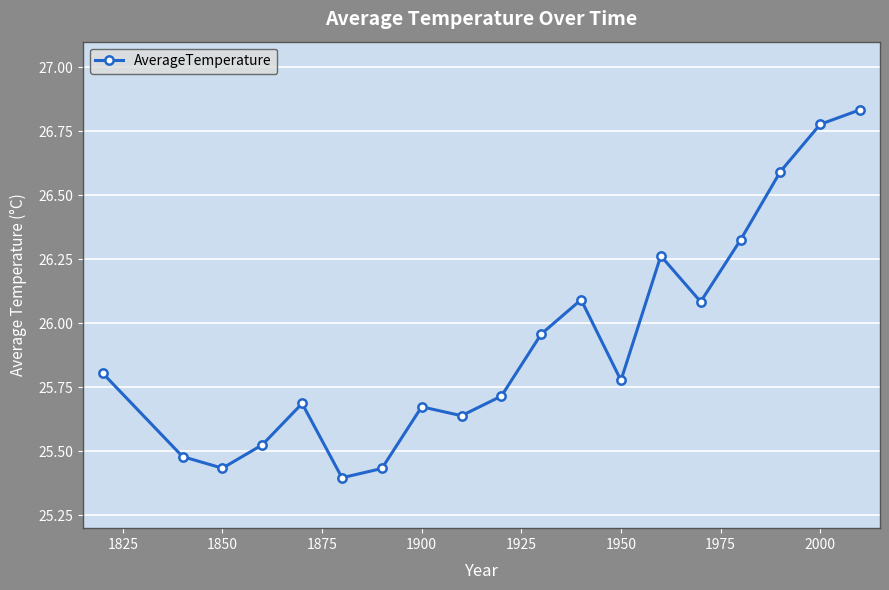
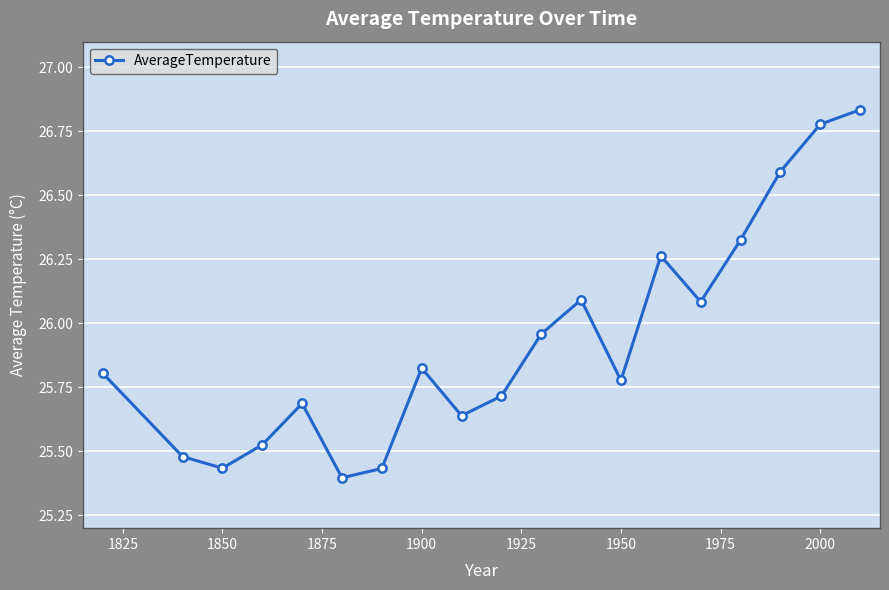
1900: 25.67 -> 25.83
